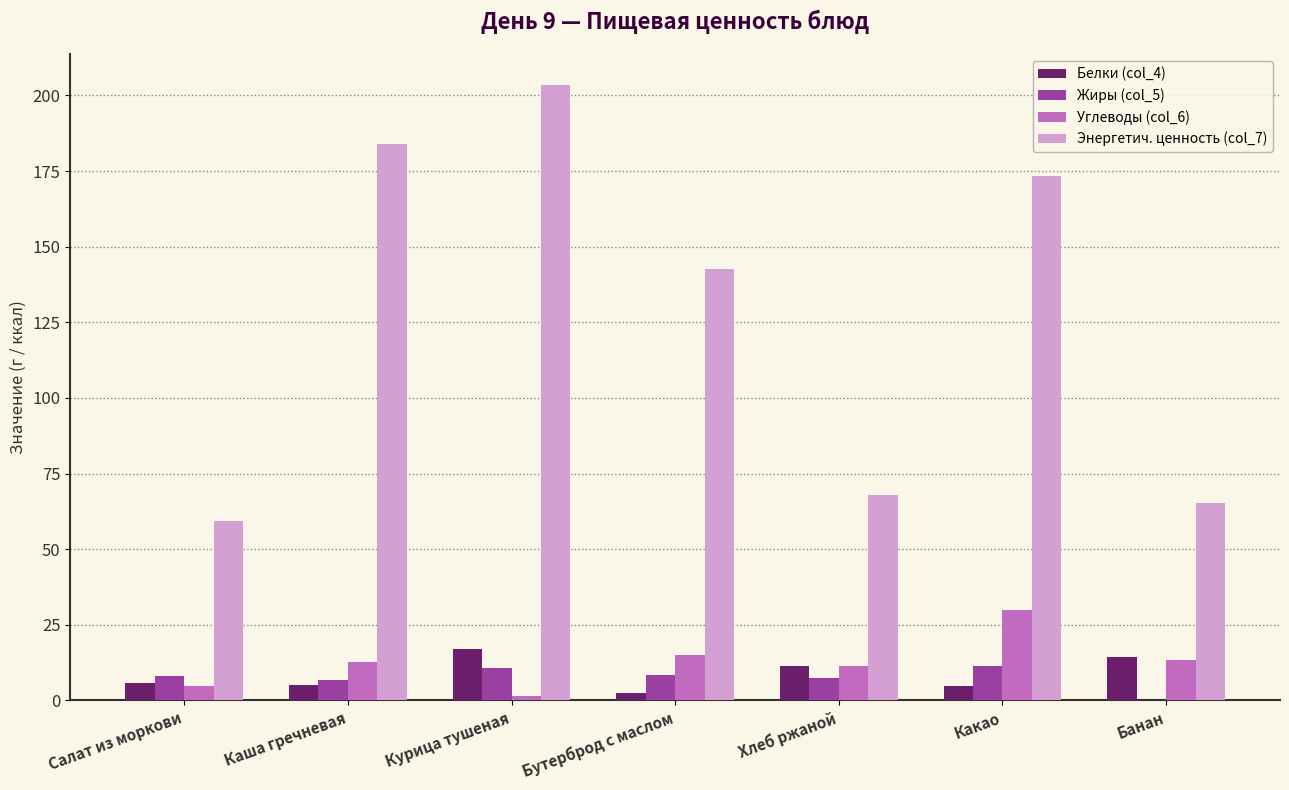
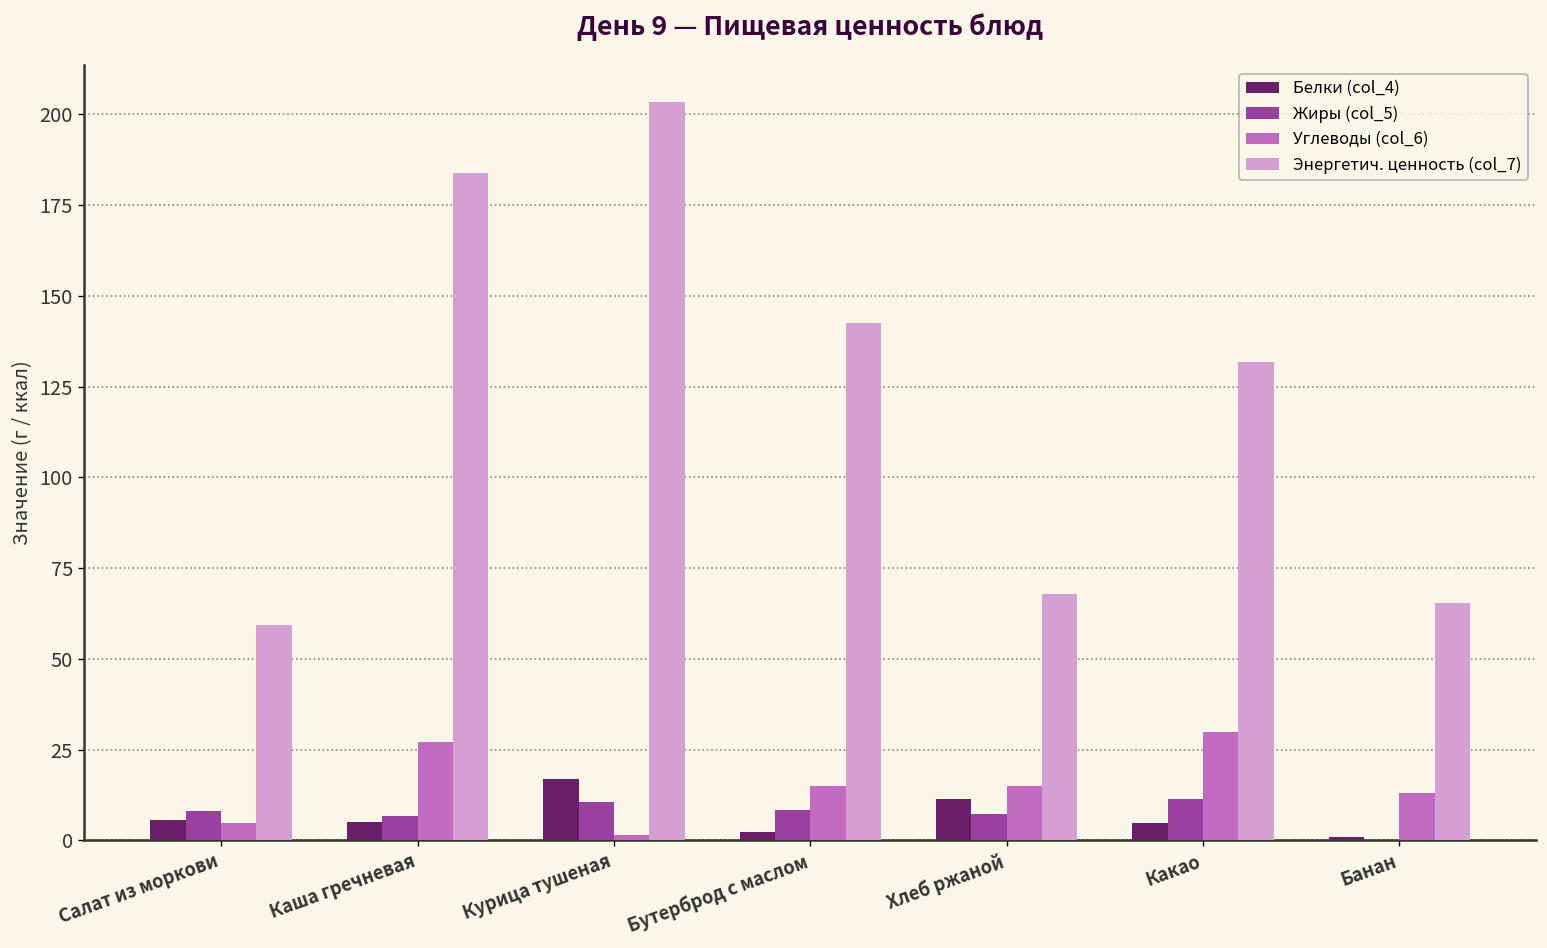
Углеводы (col_6), Каша гречневая: 13 -> 27
Углеводы (col_6), Хлеб ржаной: 11 -> 15
Энергетич. ценность (col_7), Какао: 173 -> 132
Белки (col_4), Банан: 14 -> 1
